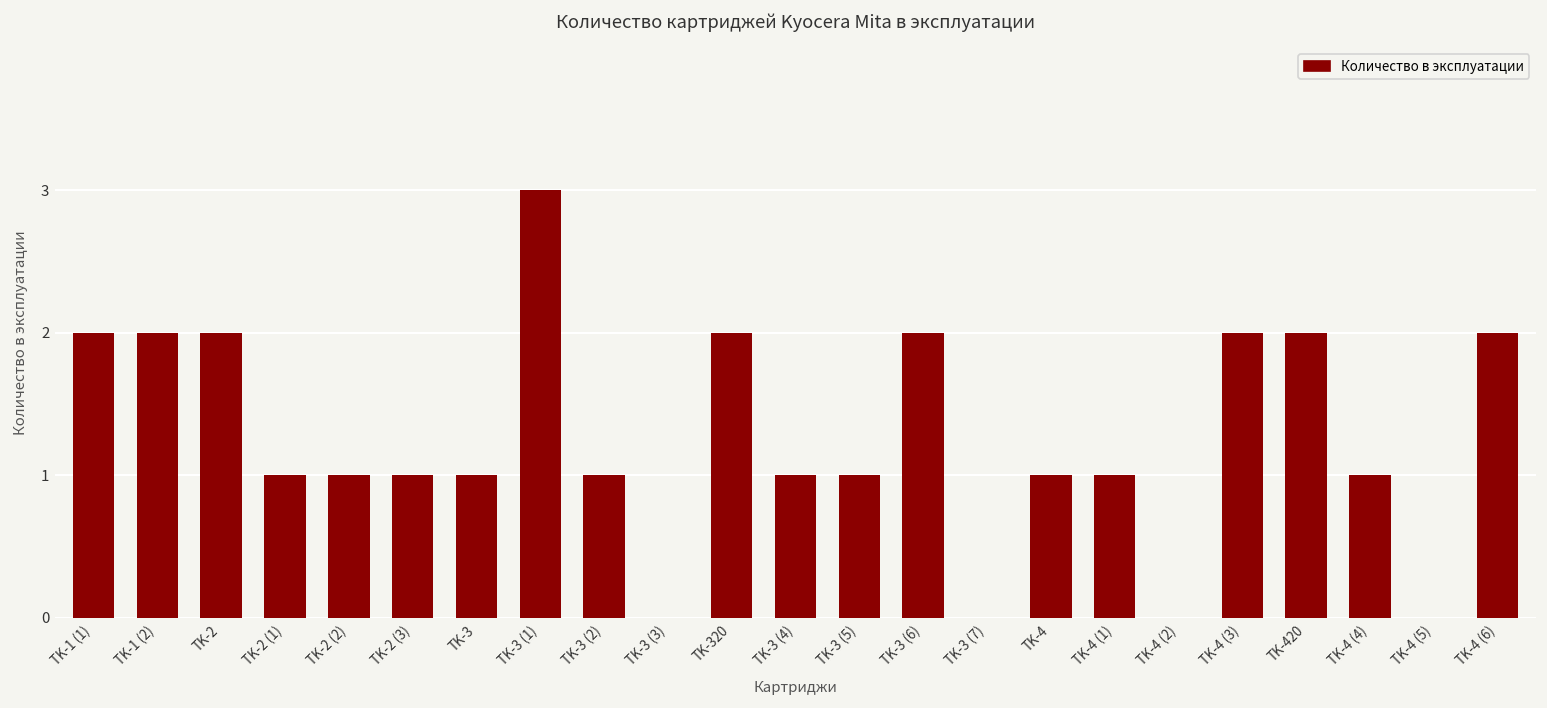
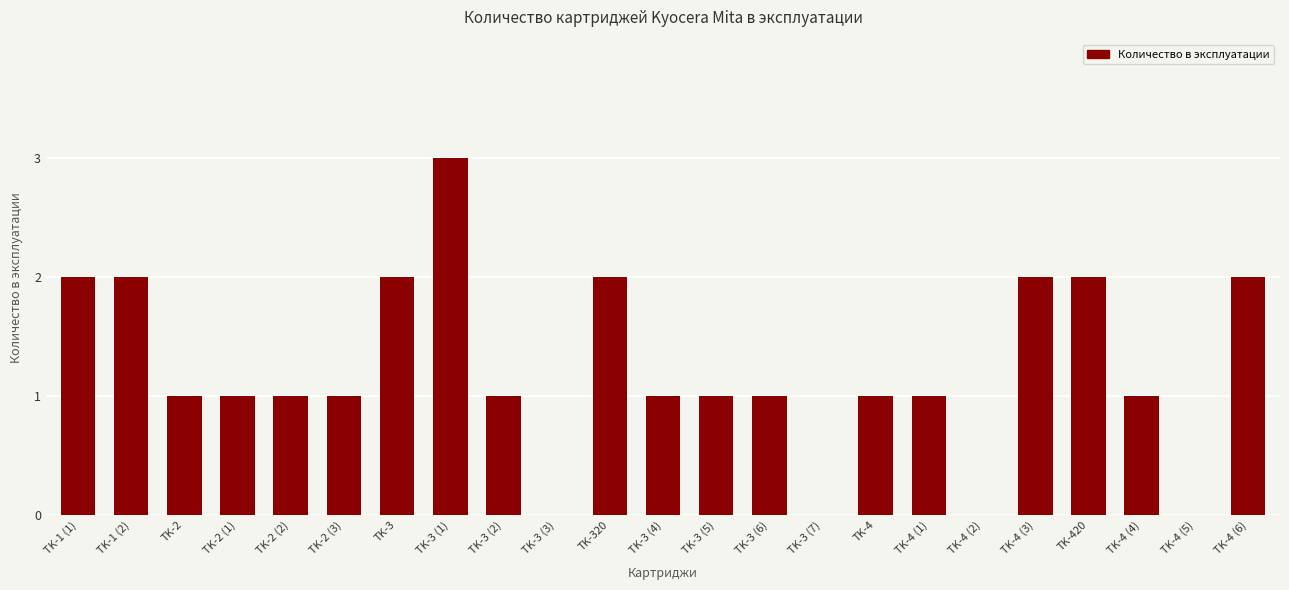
TK-2: 2 -> 1
TK-3: 1 -> 2
TK-3 (6): 2 -> 1
